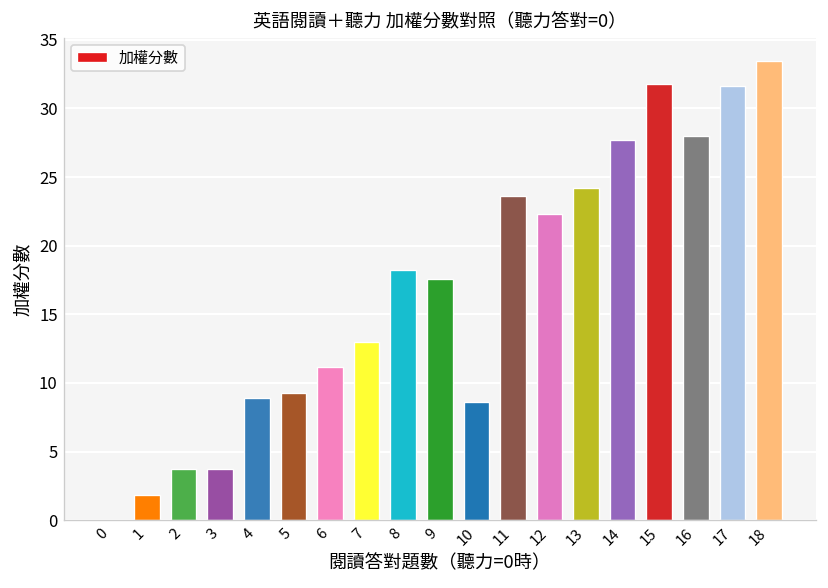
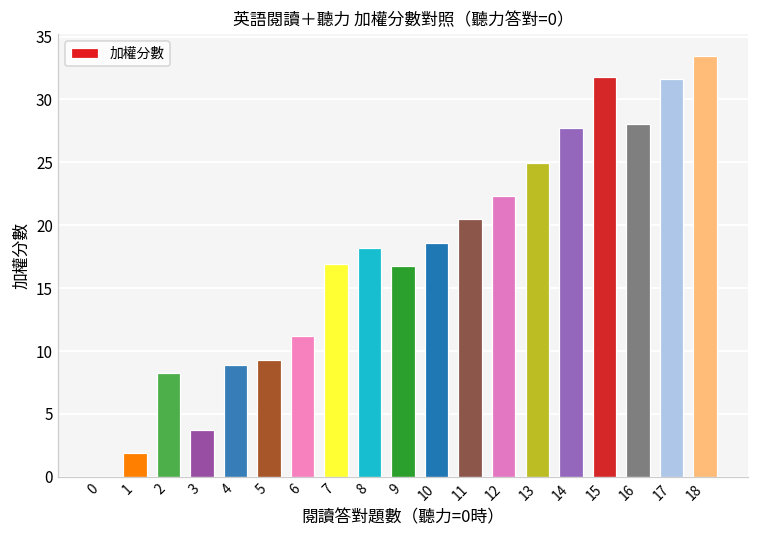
2: 3.7 -> 8.3
7: 13.0 -> 16.9
9: 17.6 -> 16.7
10: 8.6 -> 18.6
11: 23.6 -> 20.5
13: 24.2 -> 25.0
